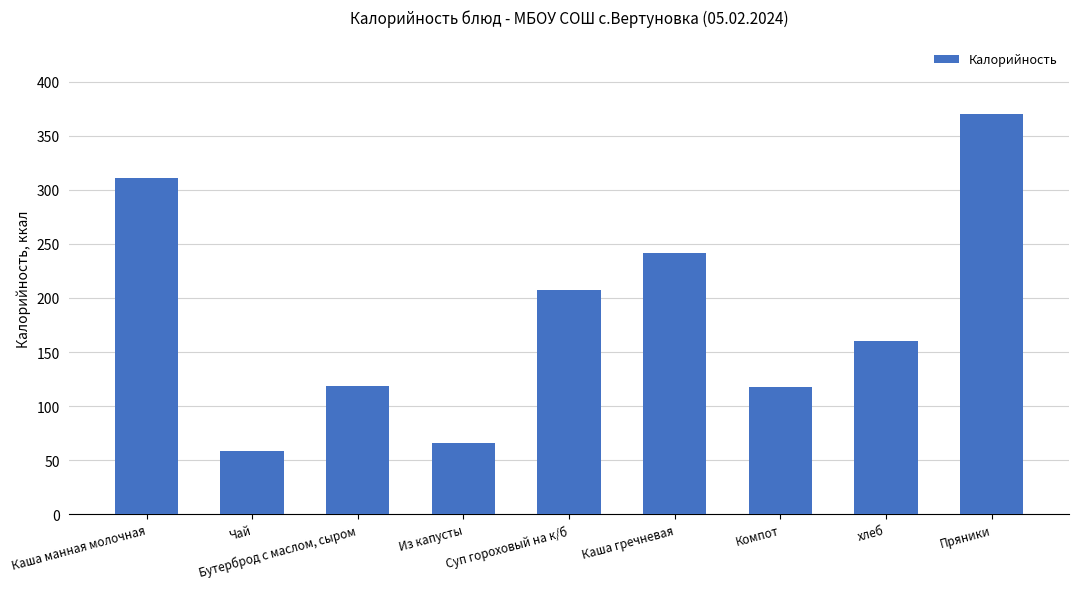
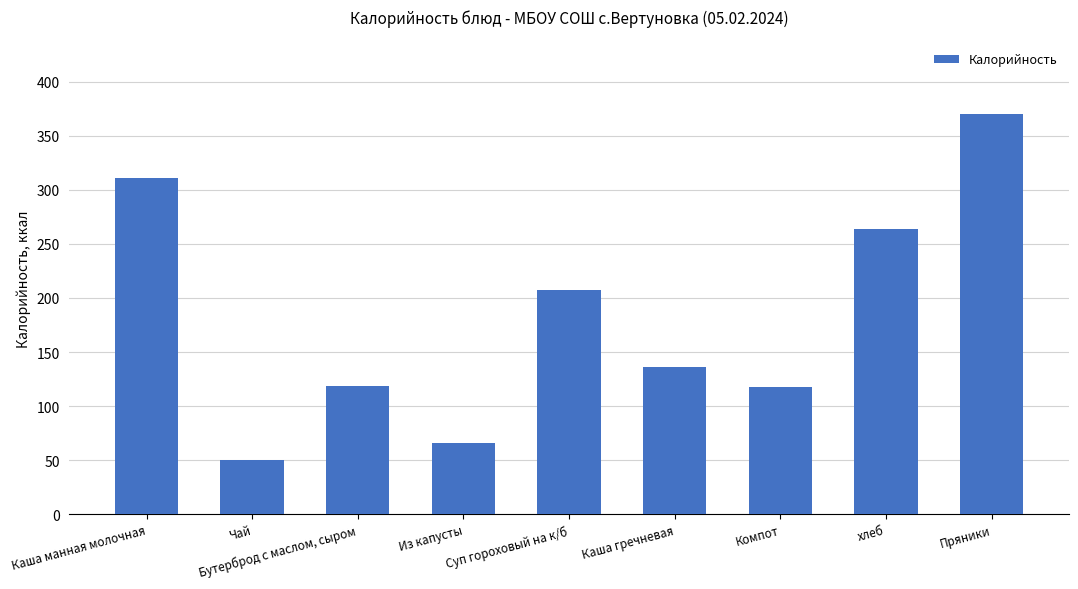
Чай: 58 -> 50
Каша гречневая: 242 -> 136
хлеб: 160 -> 264
